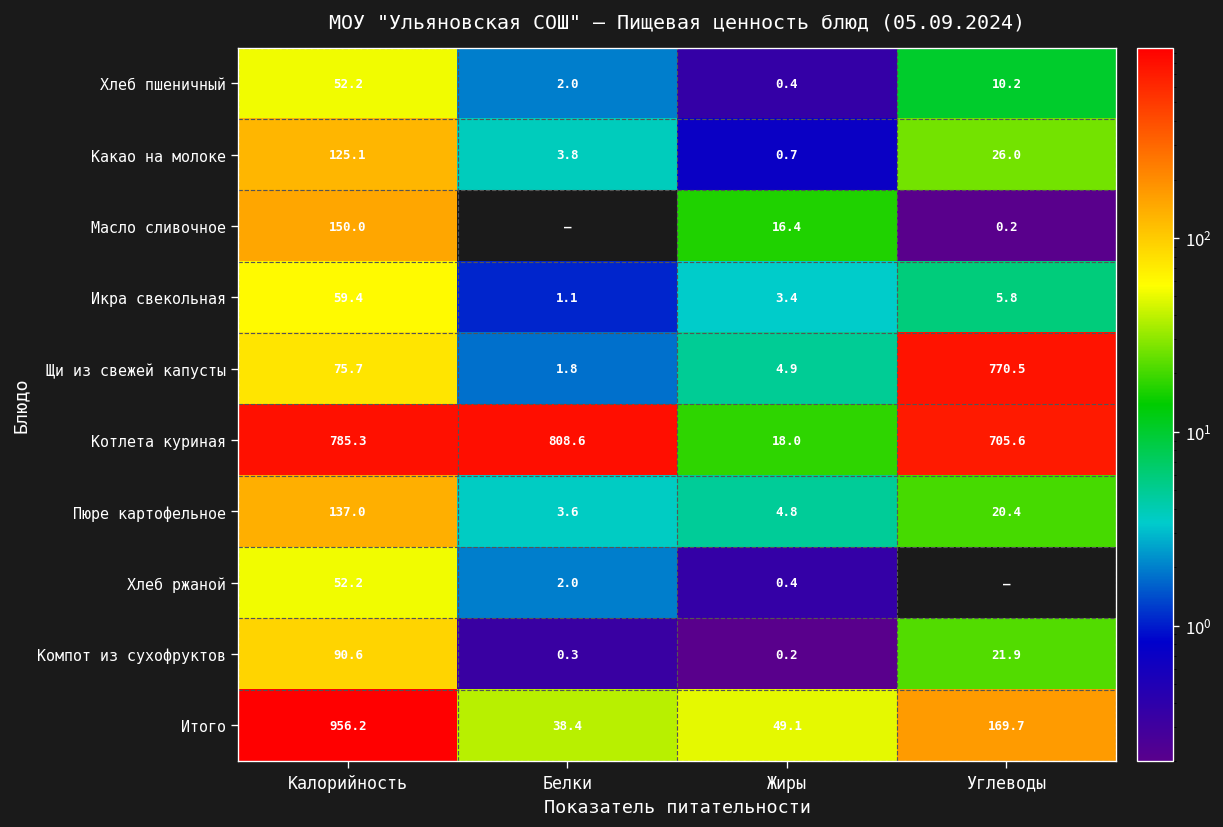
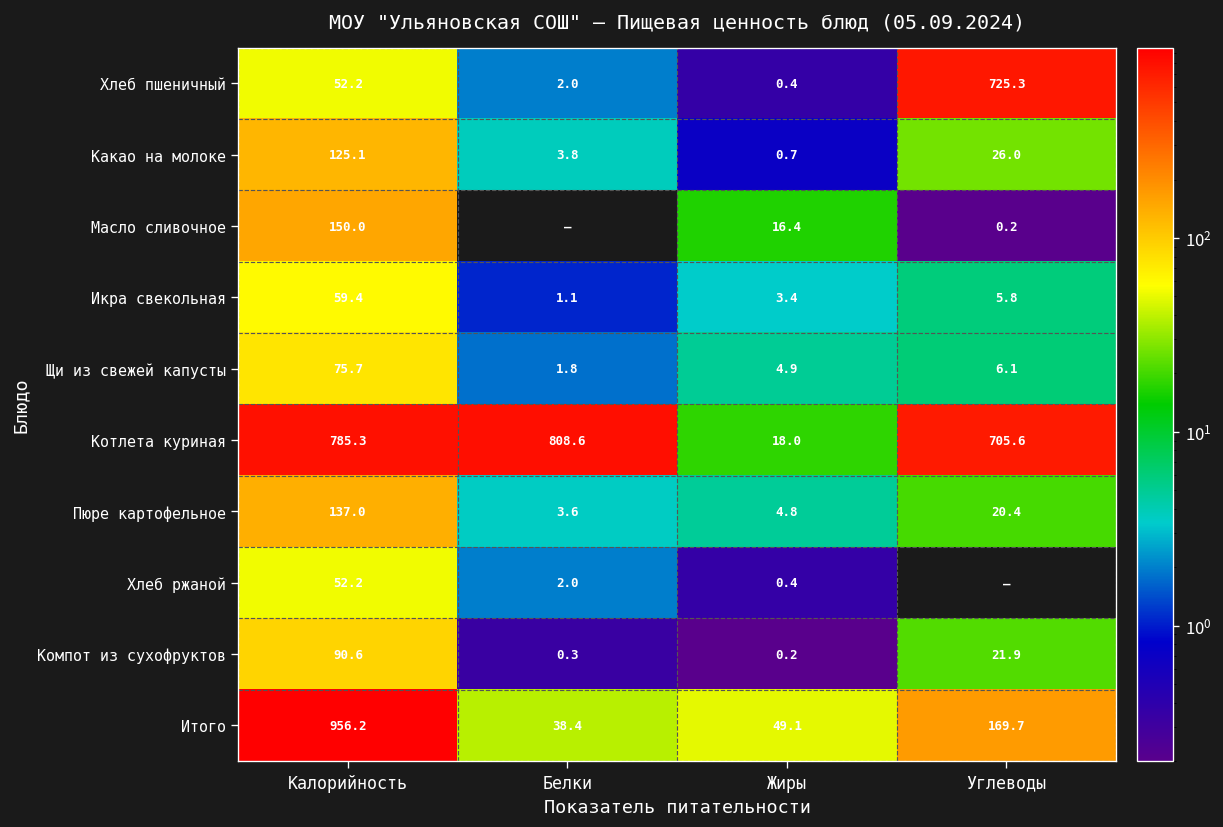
Хлеб пшеничный, Углеводы: 10.2 -> 725.3
Щи из свежей капусты, Углеводы: 770.5 -> 6.1
